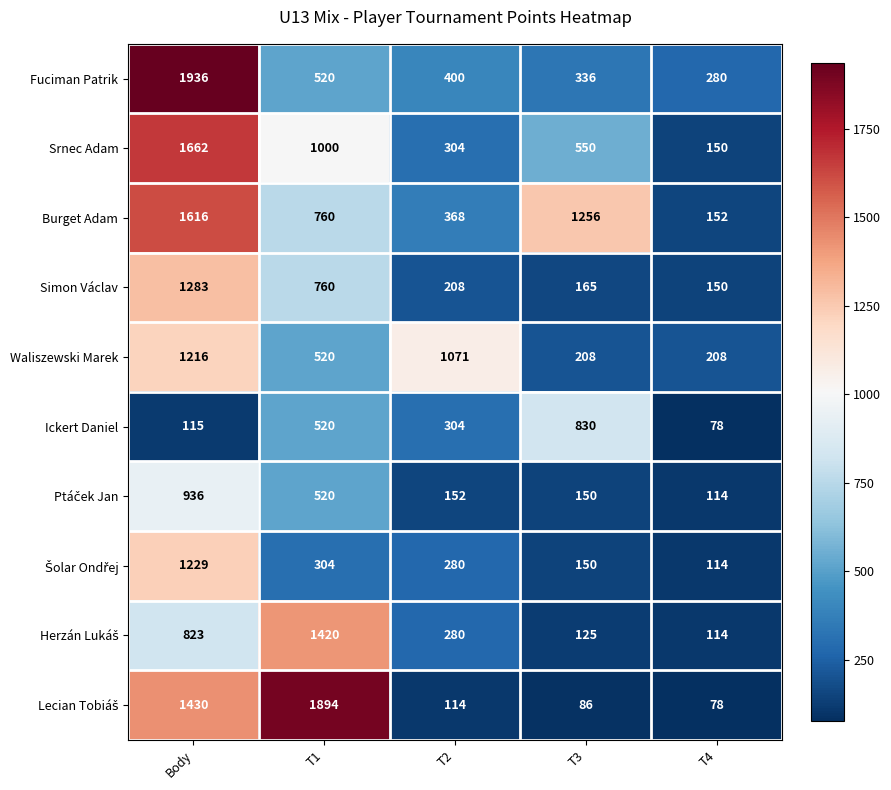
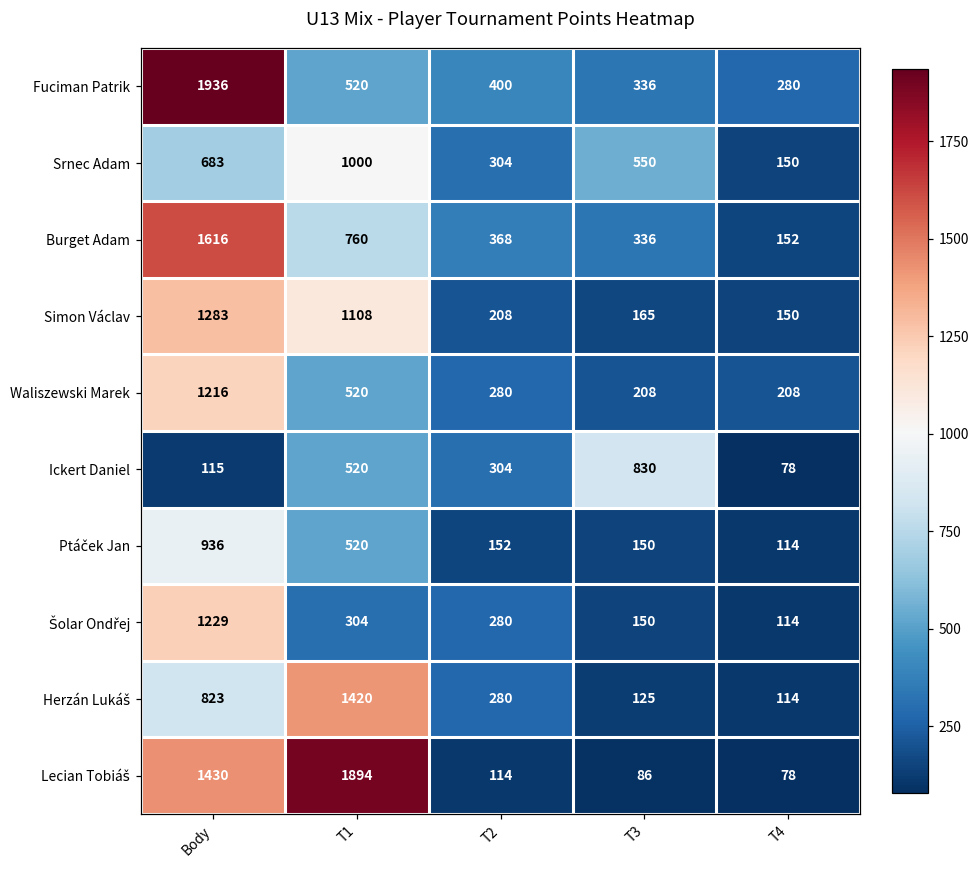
Srnec Adam, Body: 1662 -> 683
Burget Adam, T3: 1256 -> 336
Simon Václav, T1: 760 -> 1108
Waliszewski Marek, T2: 1071 -> 280
